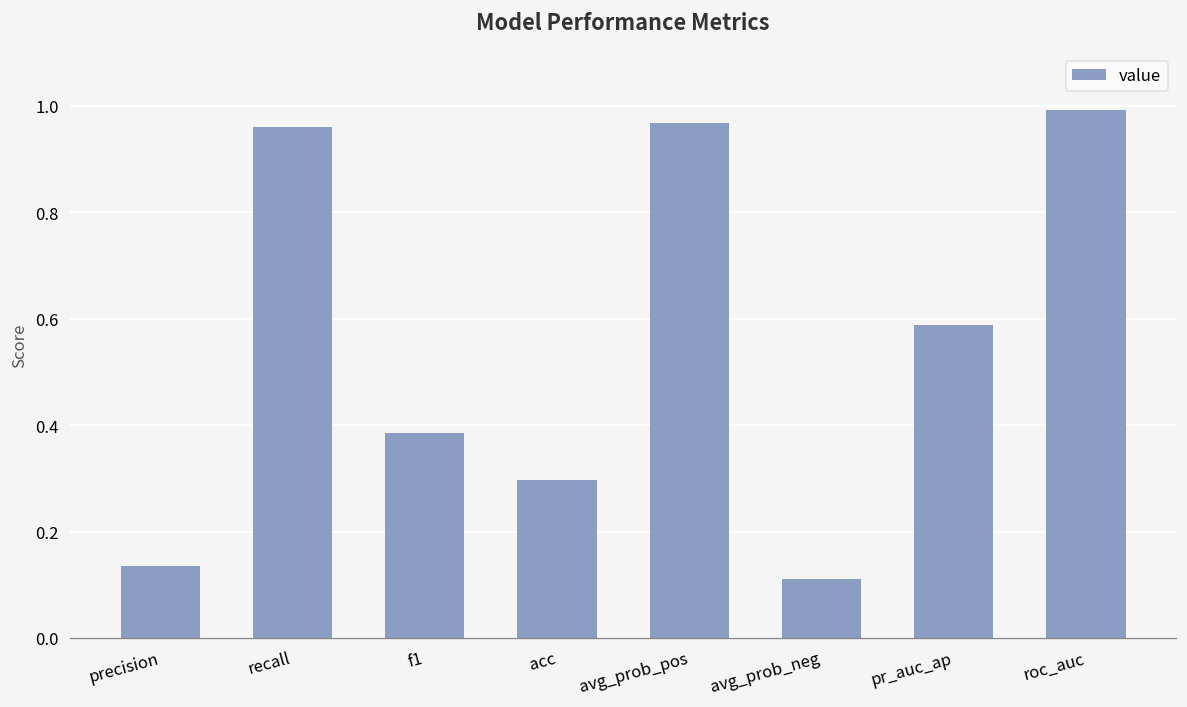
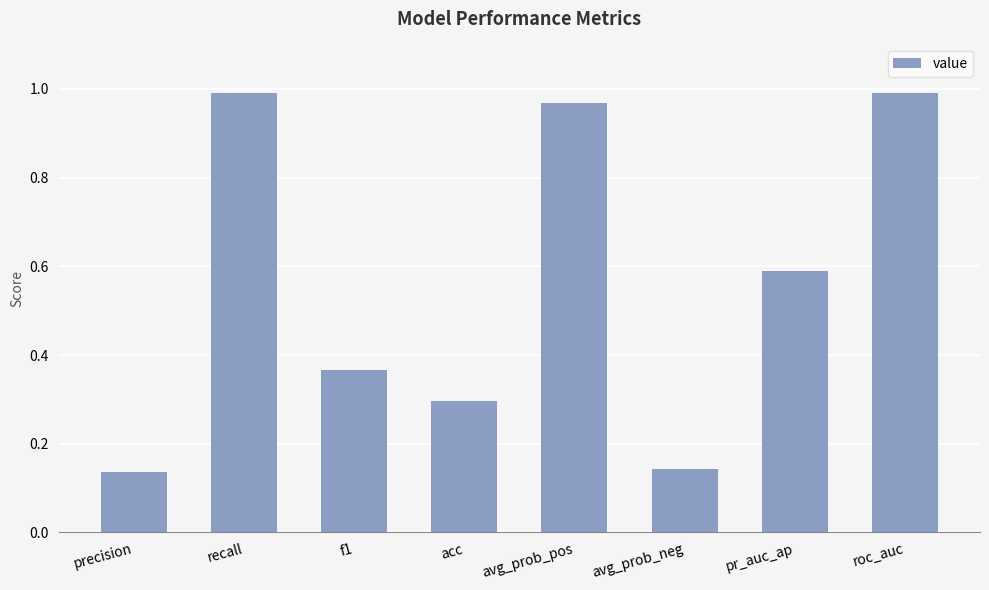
recall: 0.96 -> 0.99
f1: 0.39 -> 0.37
avg_prob_neg: 0.11 -> 0.14
